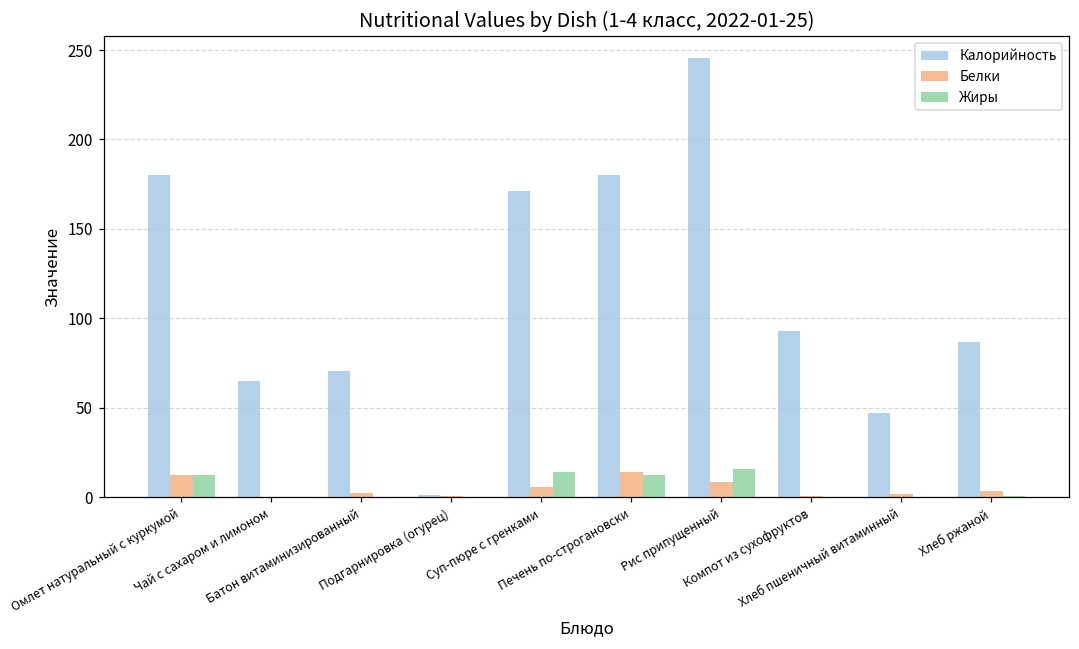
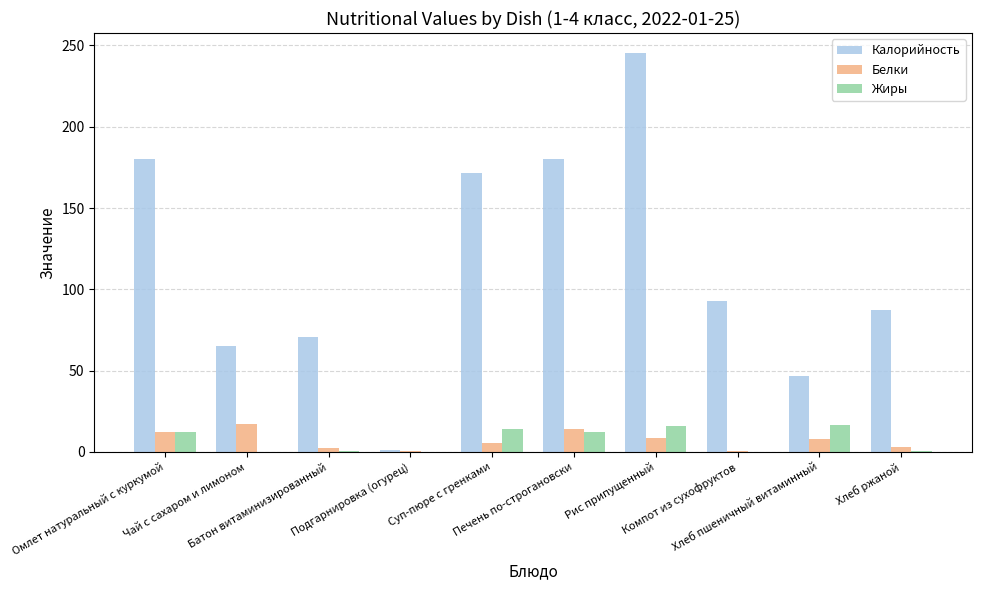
Белки, Чай с сахаром и лимоном: 0 -> 17
Белки, Хлеб пшеничный витаминный: 2 -> 8
Жиры, Хлеб пшеничный витаминный: 0 -> 17
